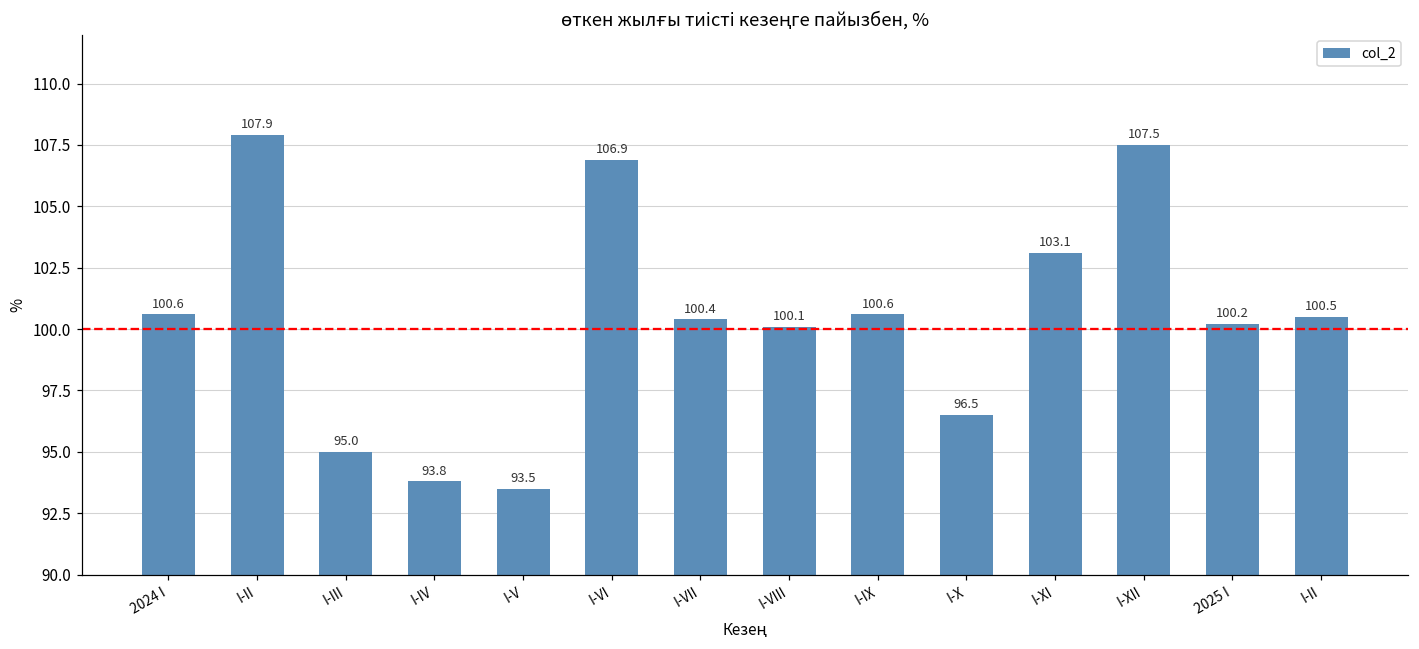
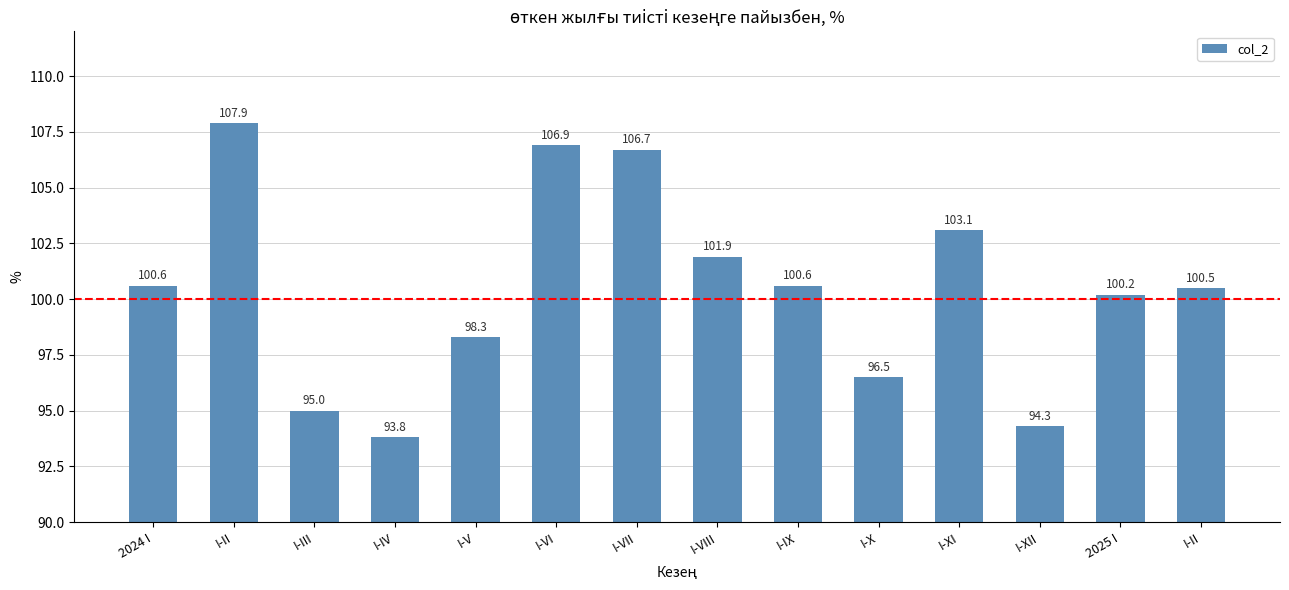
I-V: 93.5 -> 98.3
I-VII: 100.4 -> 106.7
I-VIII: 100.1 -> 101.9
I-XII: 107.5 -> 94.3
